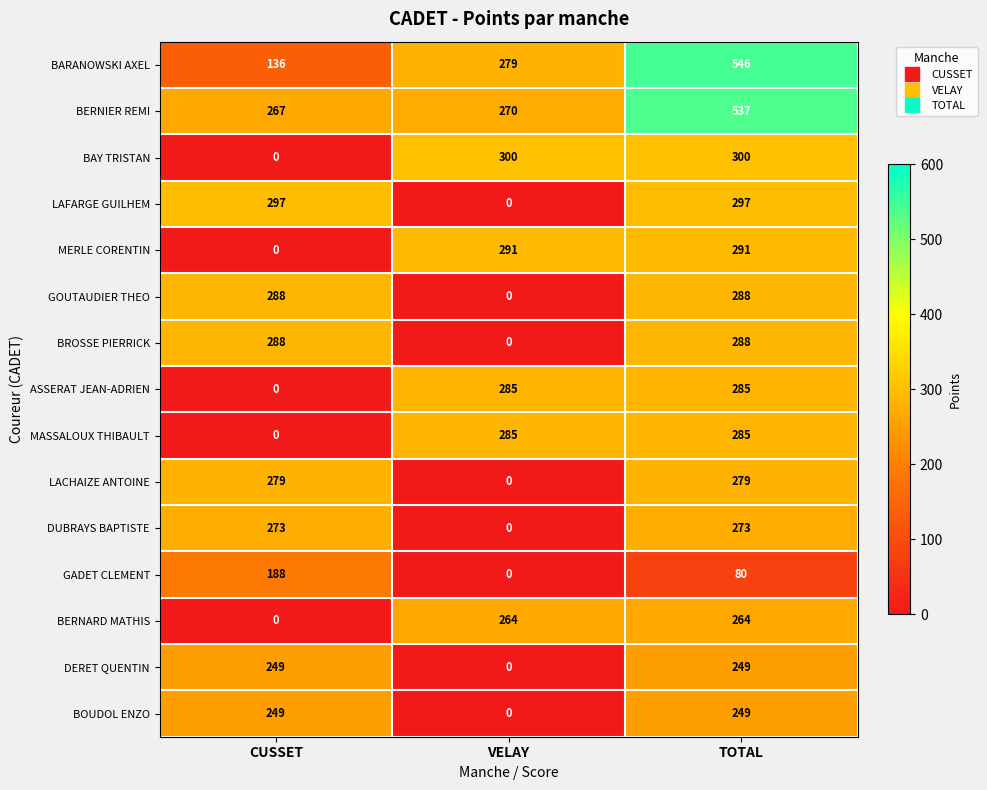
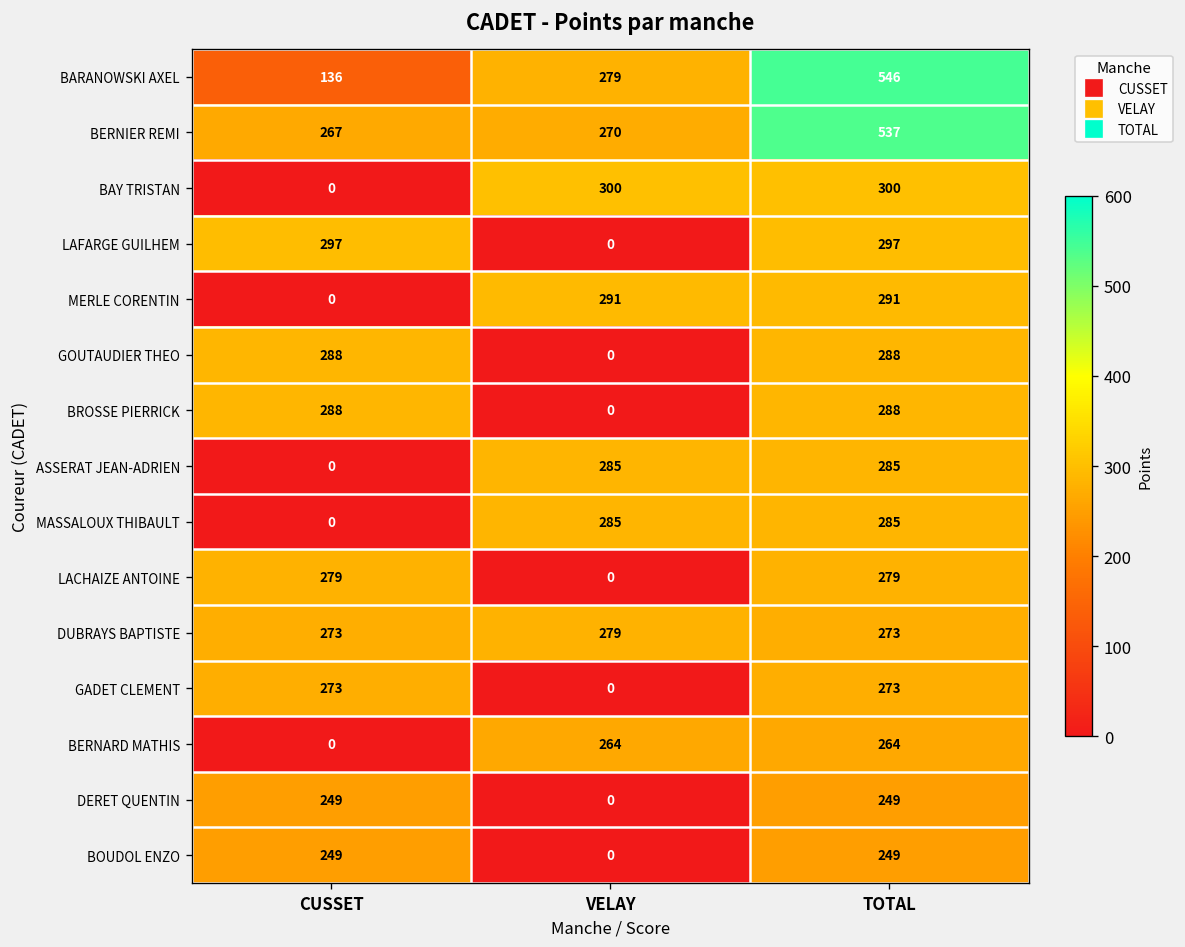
DUBRAYS BAPTISTE, VELAY: 0 -> 279
GADET CLEMENT, CUSSET: 188 -> 273
GADET CLEMENT, TOTAL: 80 -> 273
